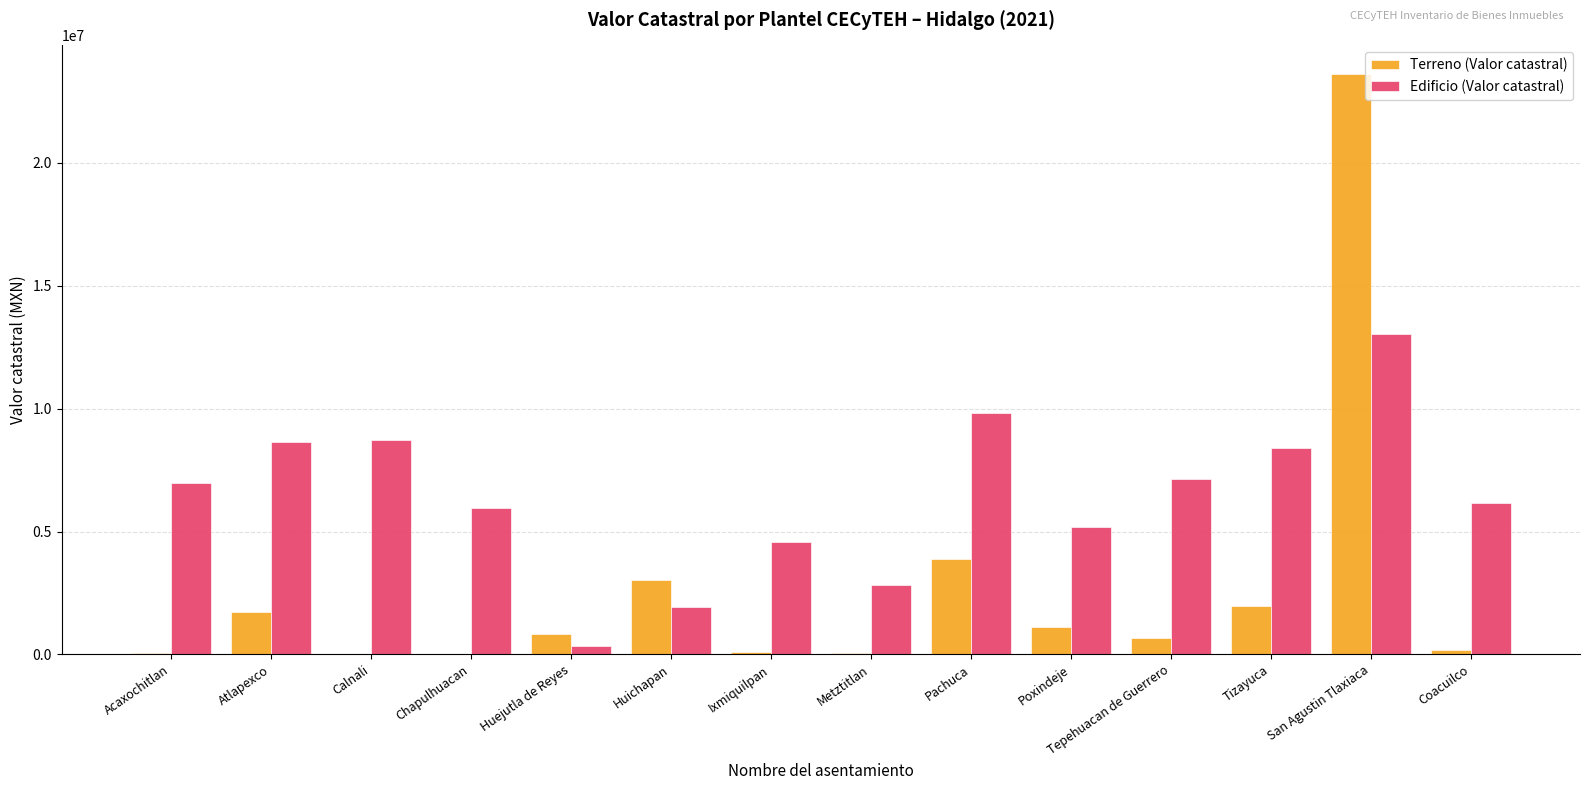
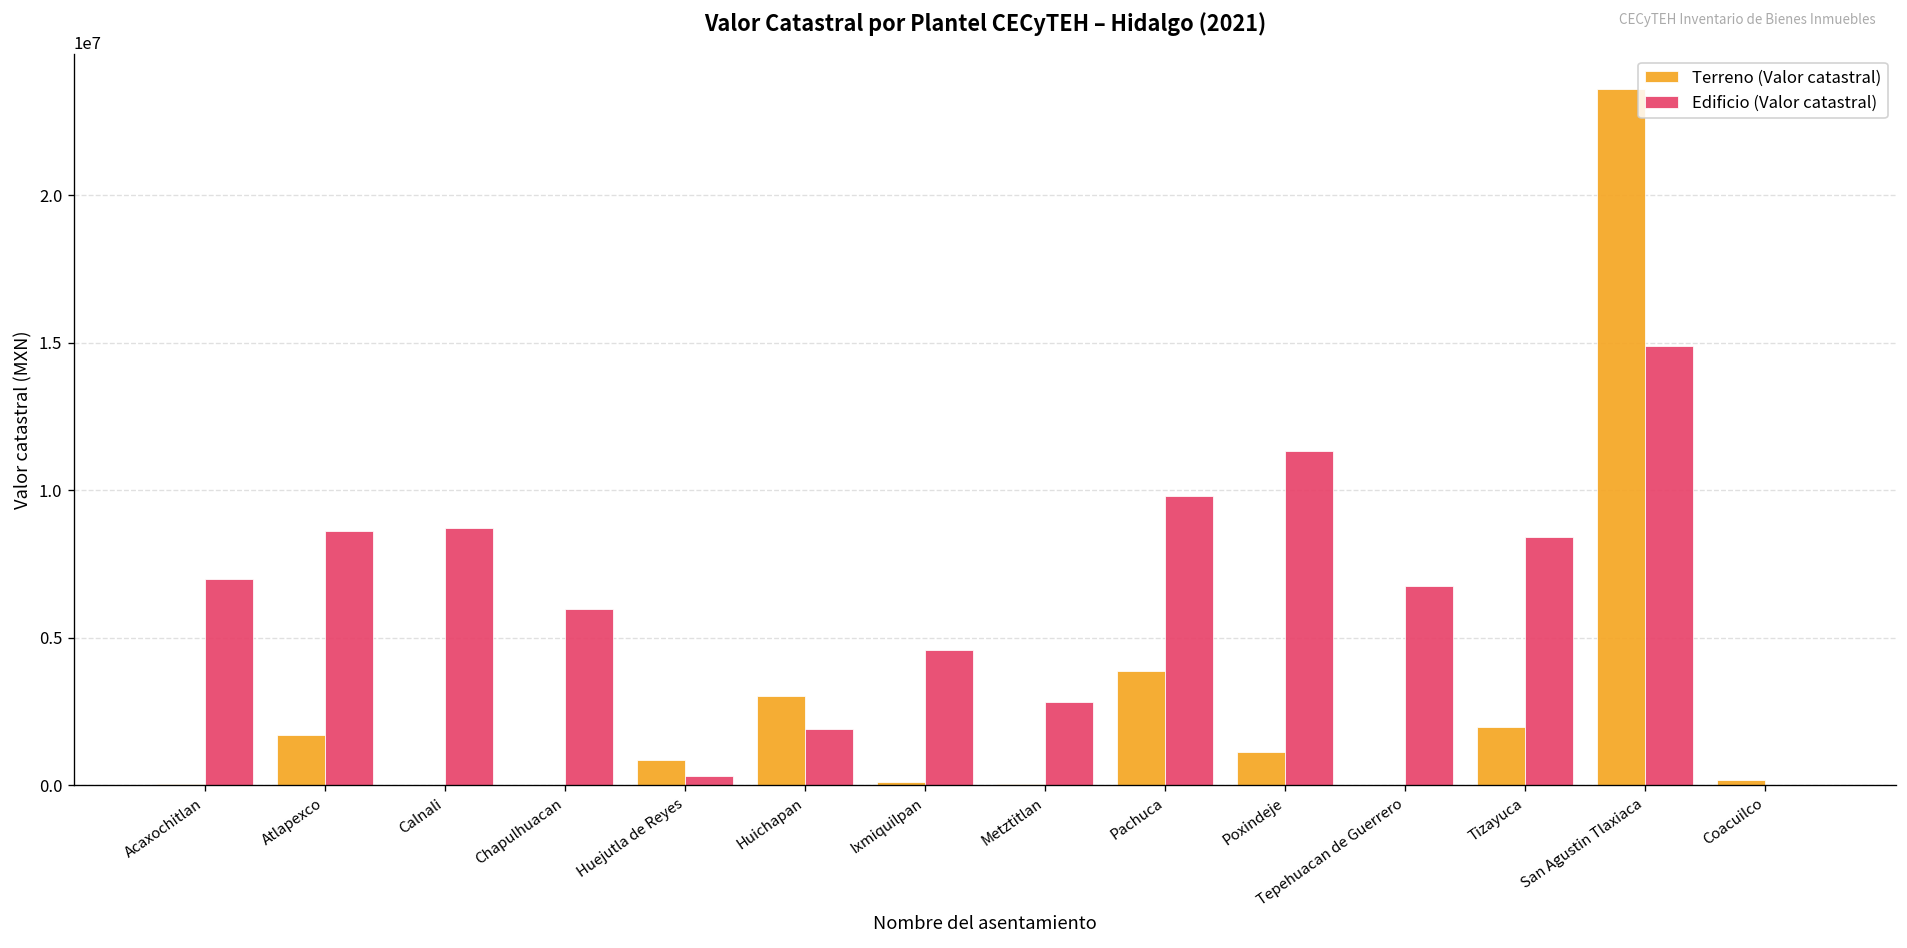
Edificio (Valor catastral), Poxindeje: 5200000 -> 11300000
Terreno (Valor catastral), Tepehuacan de Guerrero: 700000 -> 0
Edificio (Valor catastral), Tepehuacan de Guerrero: 7100000 -> 6700000
Edificio (Valor catastral), San Agustin Tlaxiaca: 13000000 -> 14900000
Edificio (Valor catastral), Coacuilco: 6200000 -> 0
